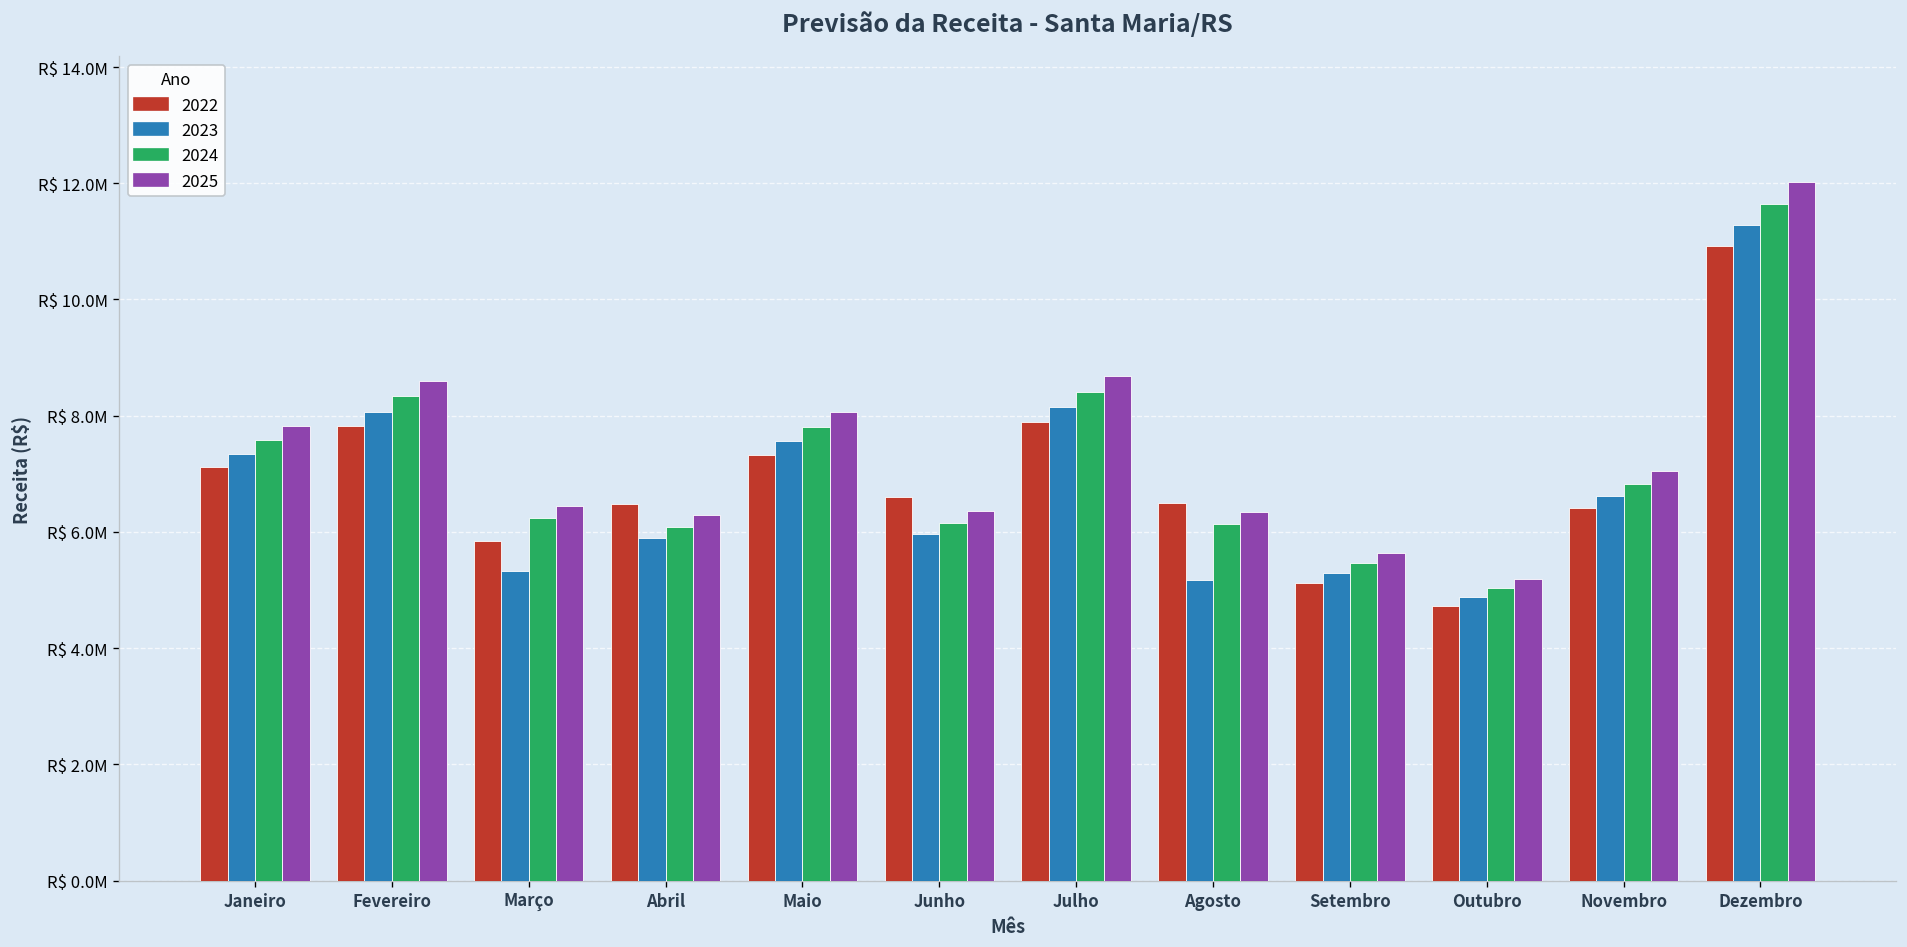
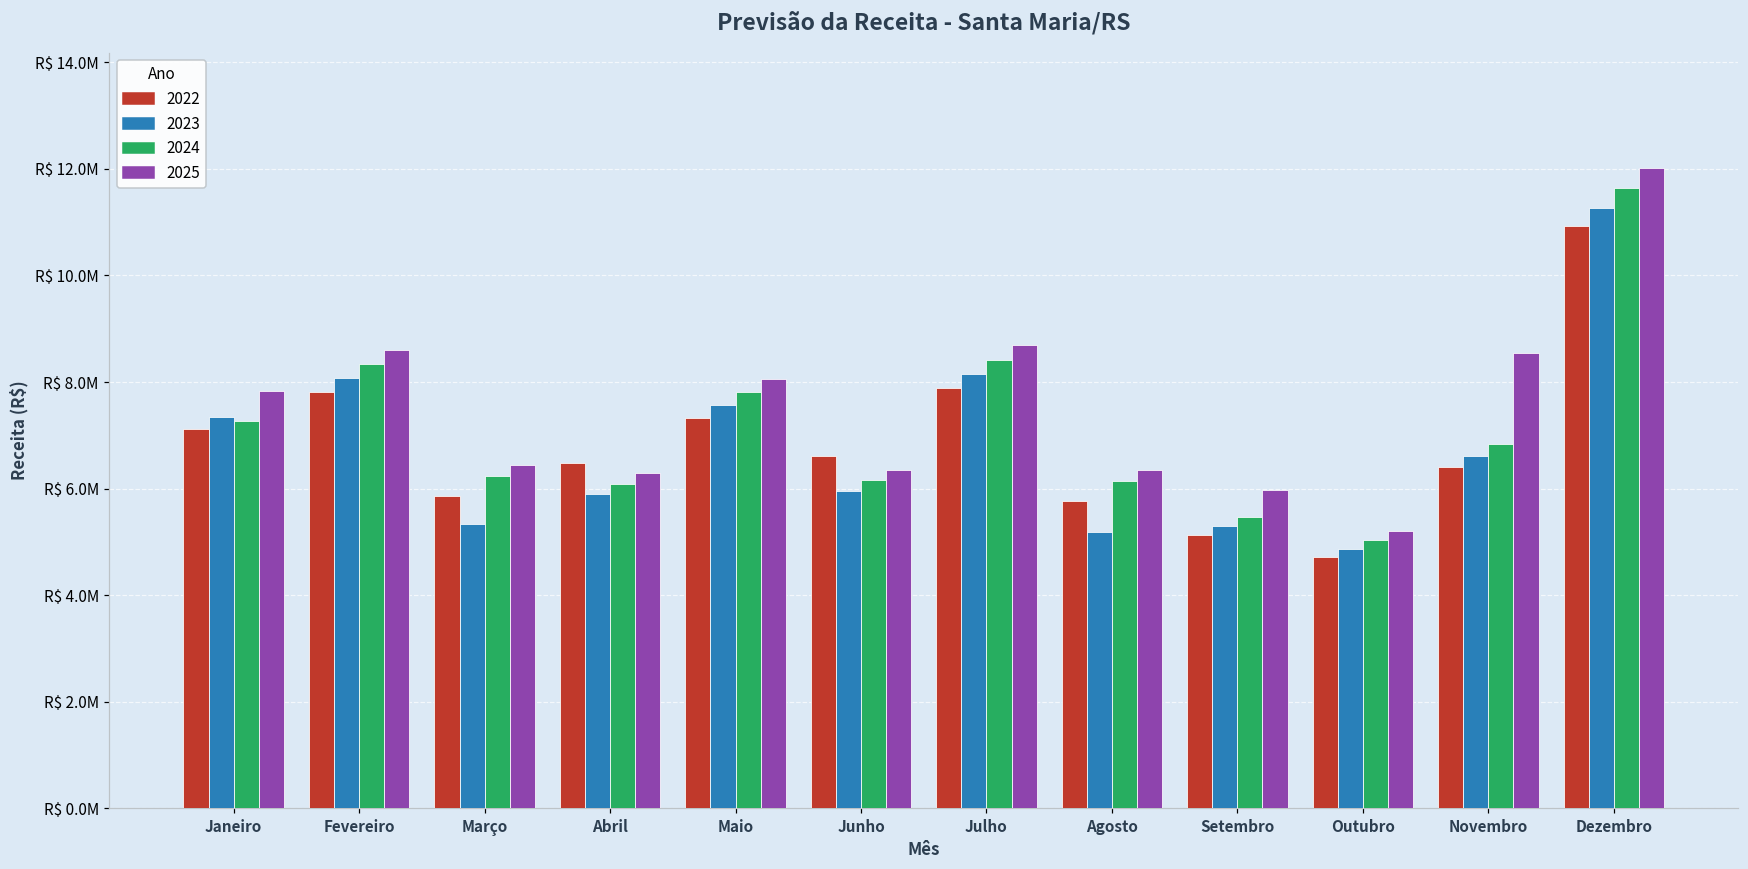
2024, Janeiro: R$ 7600000 -> R$ 7300000
2022, Agosto: R$ 6500000 -> R$ 5800000
2025, Setembro: R$ 5600000 -> R$ 6000000
2025, Novembro: R$ 7100000 -> R$ 8500000
